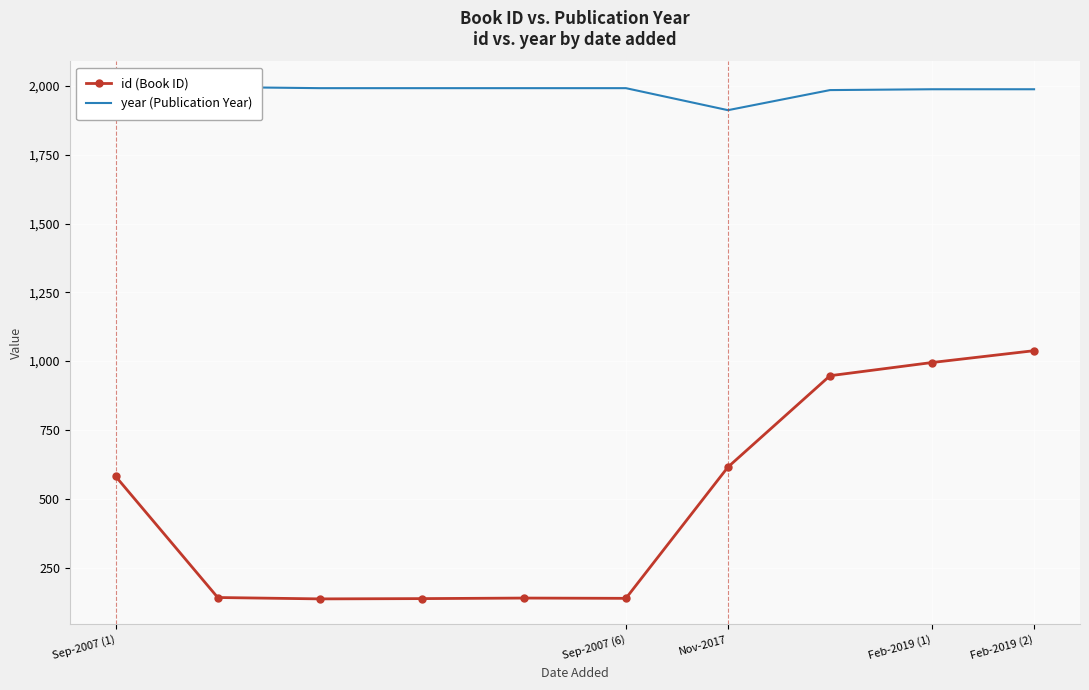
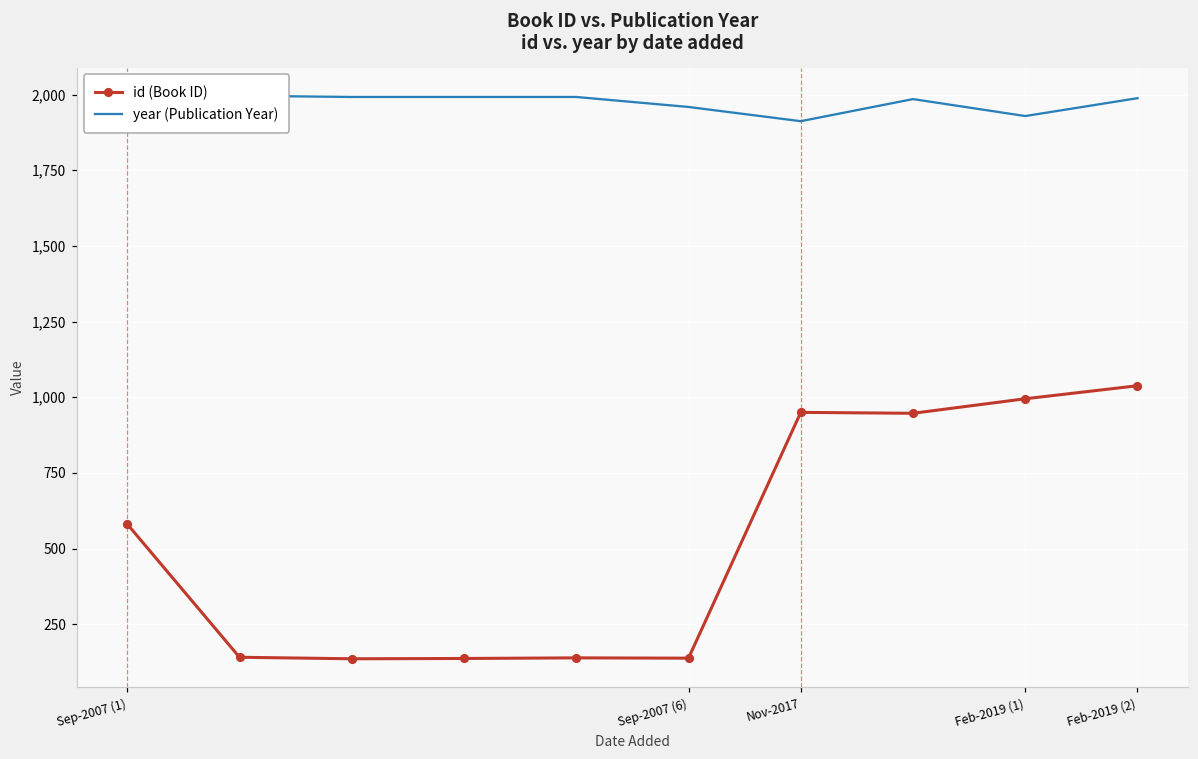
year (Publication Year), Sep-2007 (6): 1,990 -> 1,960
id (Book ID), Nov-2017: 620 -> 950
year (Publication Year), Feb-2019 (1): 1,990 -> 1,930
